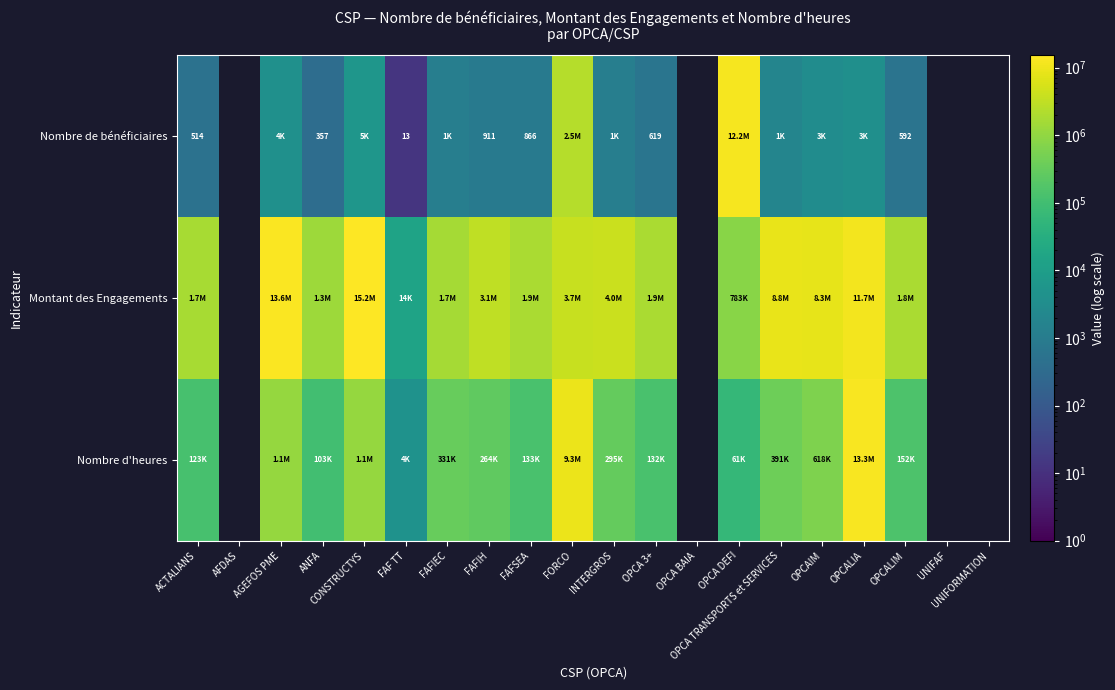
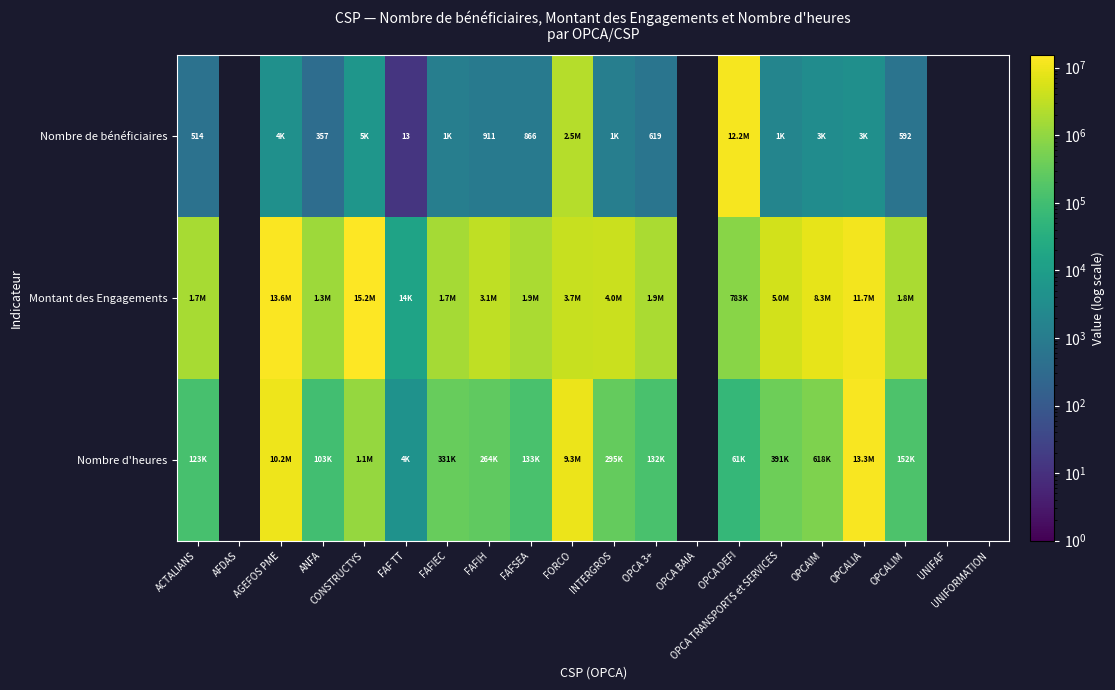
Montant des Engagements, OPCA TRANSPORTS et SERVICES: 8.8M -> 5.0M
Nombre d'heures, AGEFOS PME: 1.1M -> 10.2M
